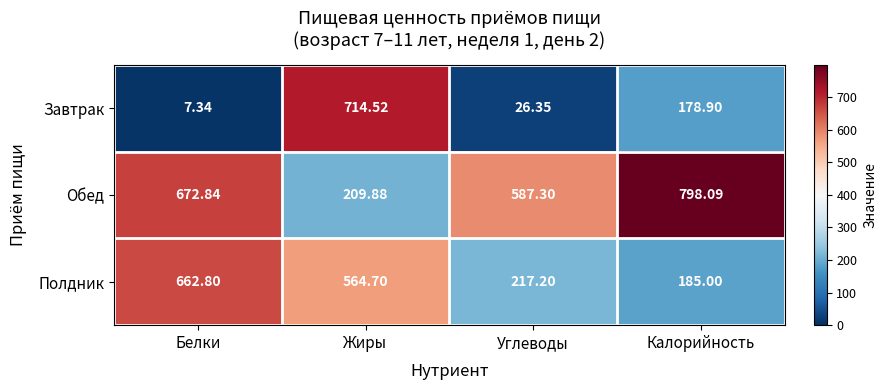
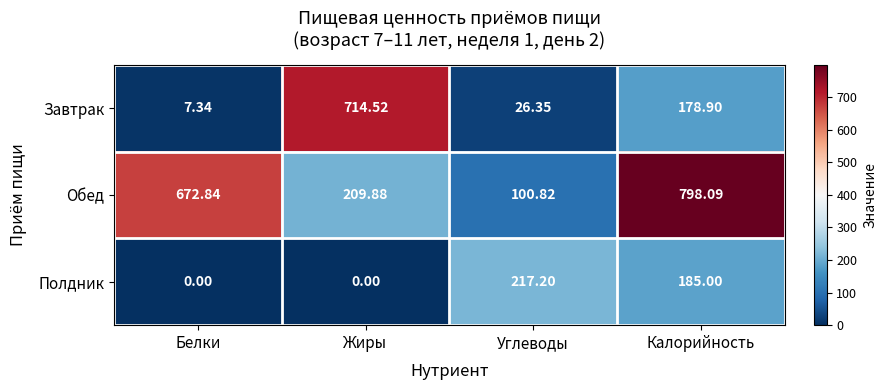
Обед, Углеводы: 587.30 -> 100.82
Полдник, Белки: 662.80 -> 0.00
Полдник, Жиры: 564.70 -> 0.00
